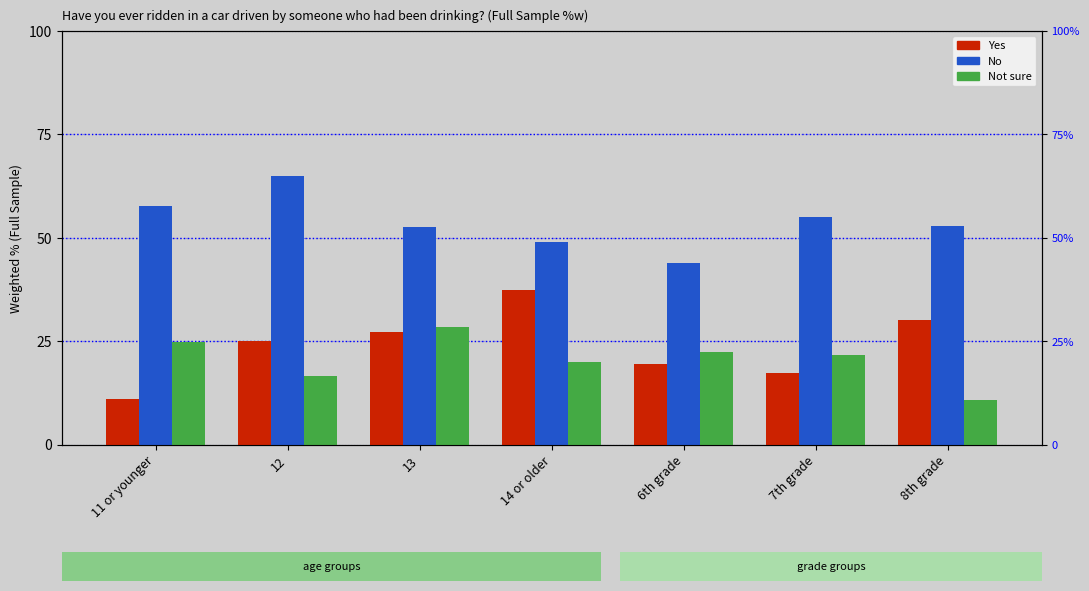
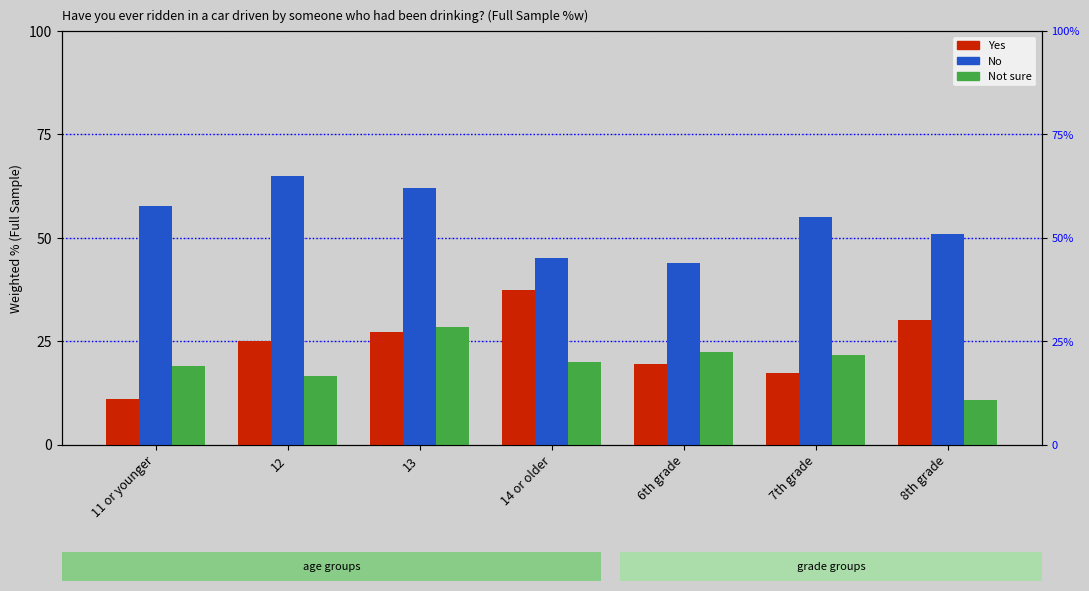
Not sure, 11 or younger: 25 -> 19
No, 13: 53 -> 62
No, 14 or older: 49 -> 45
No, 8th grade: 53 -> 51
